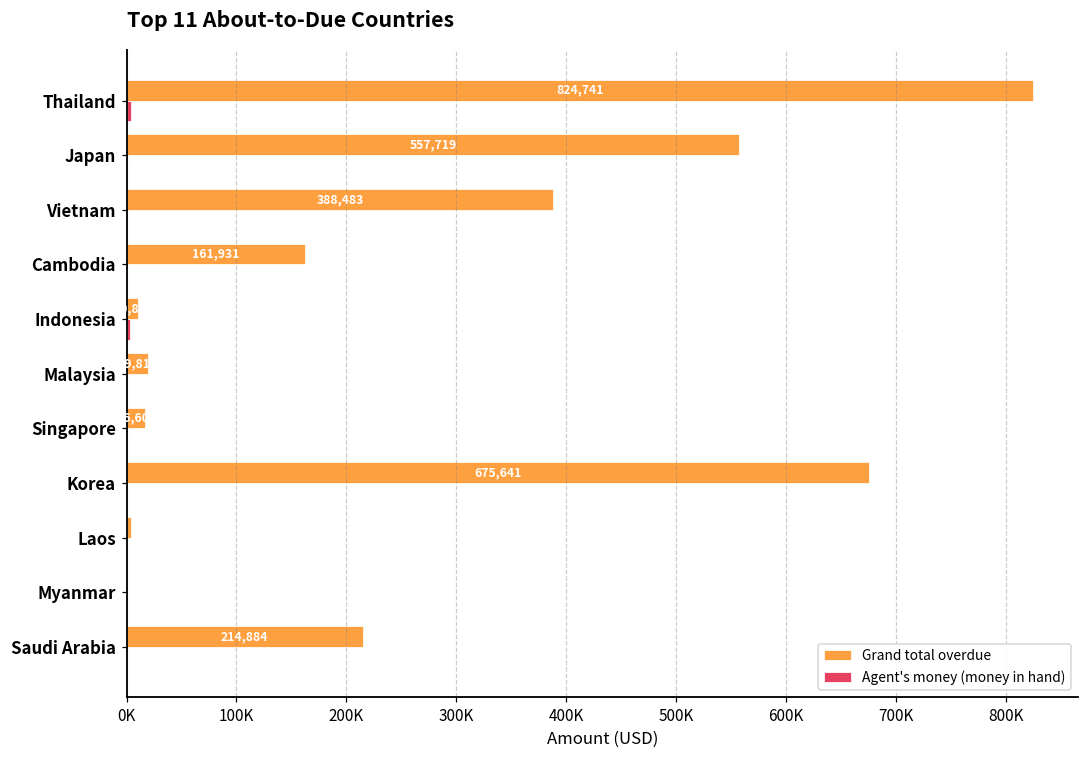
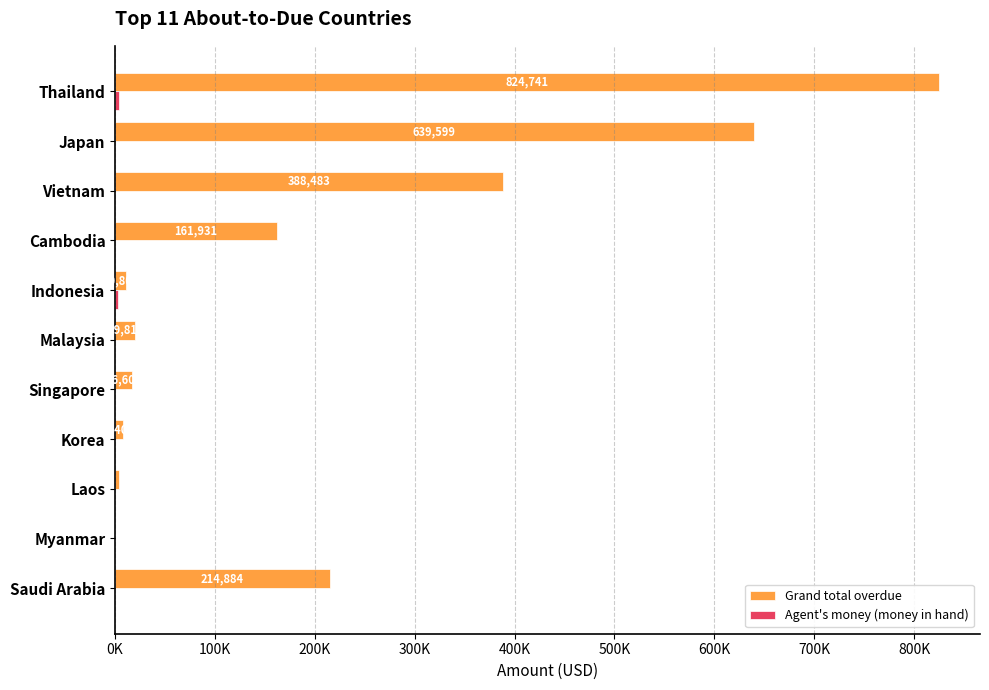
Grand total overdue, Japan: 557,719 -> 639,599
Grand total overdue, Korea: 680000 -> 10000
